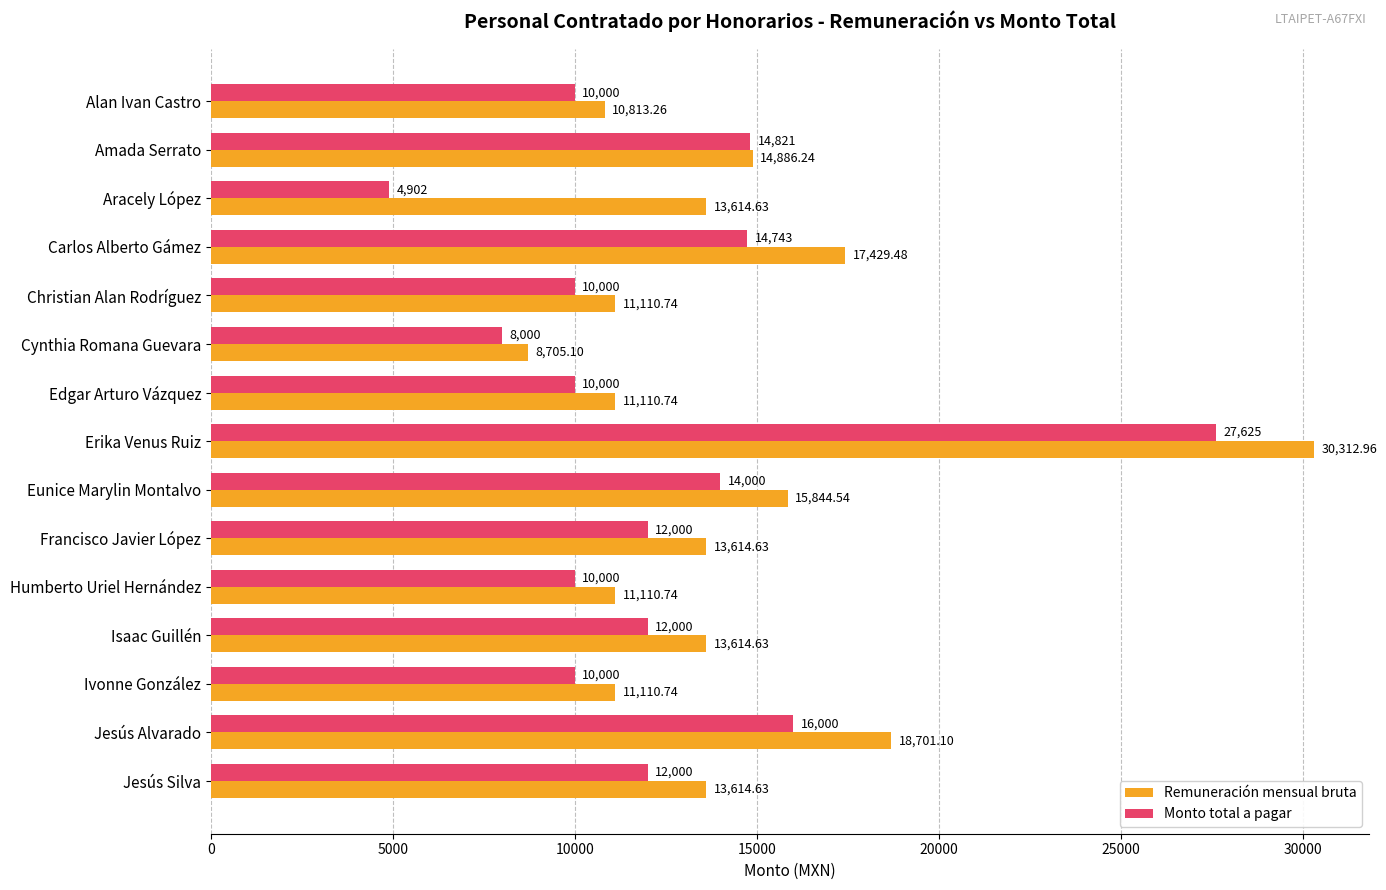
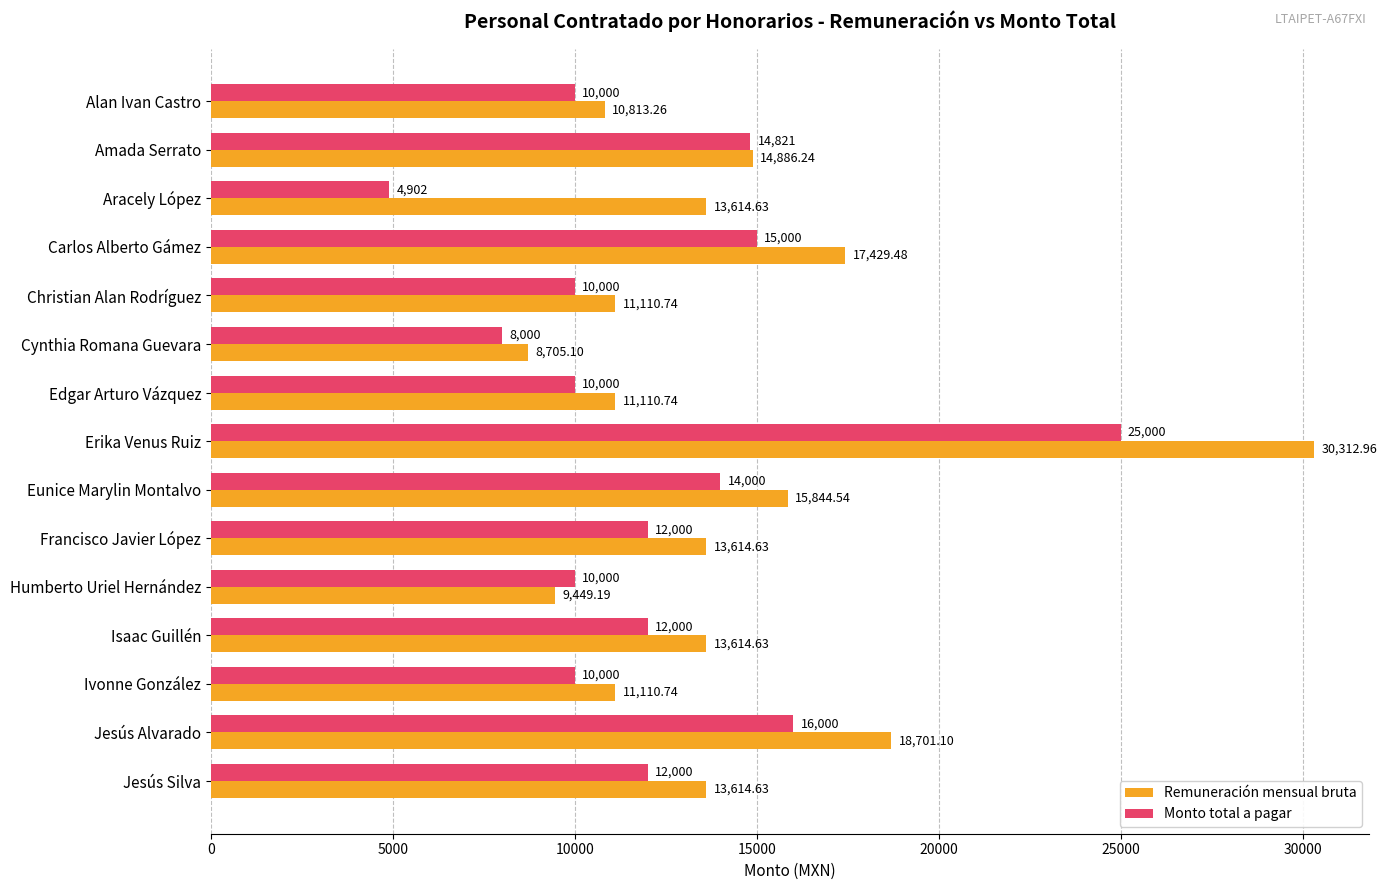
Monto total a pagar, Carlos Alberto Gámez: 14,743 -> 15,000
Monto total a pagar, Erika Venus Ruiz: 27,625 -> 25,000
Remuneración mensual bruta, Humberto Uriel Hernández: 11,110.74 -> 9,449.19
